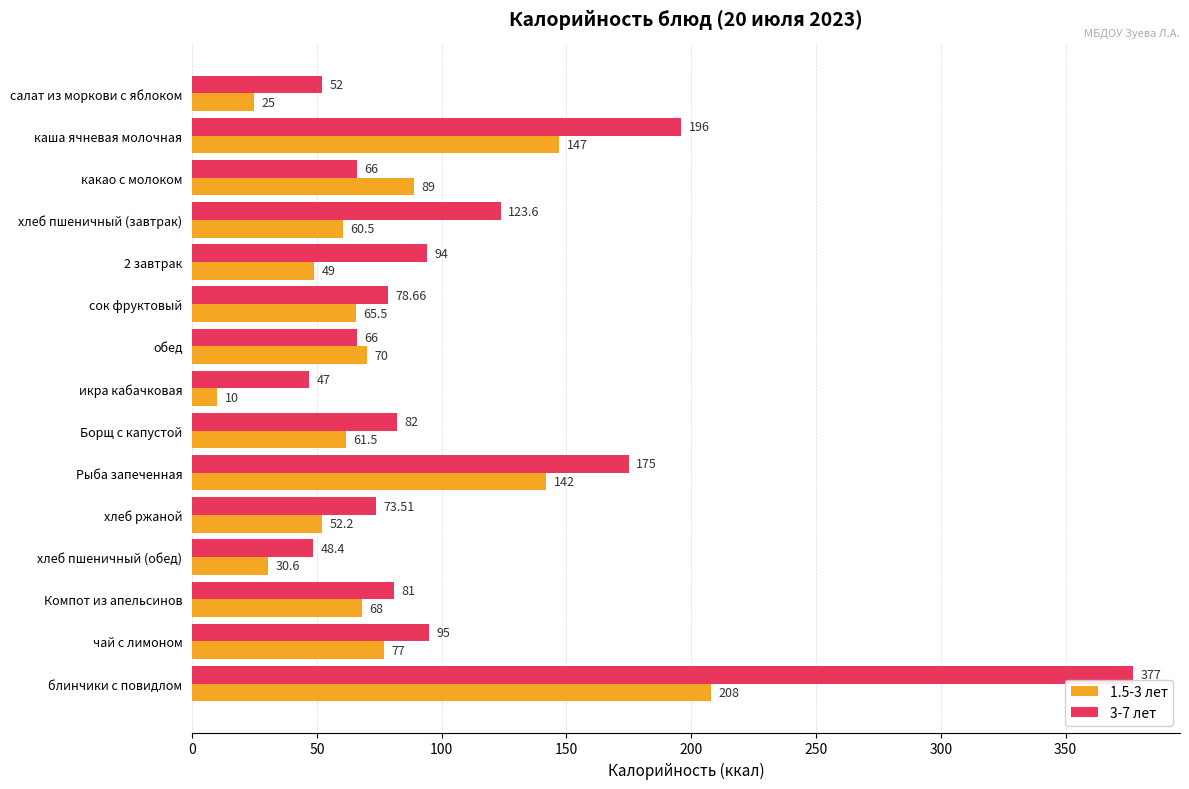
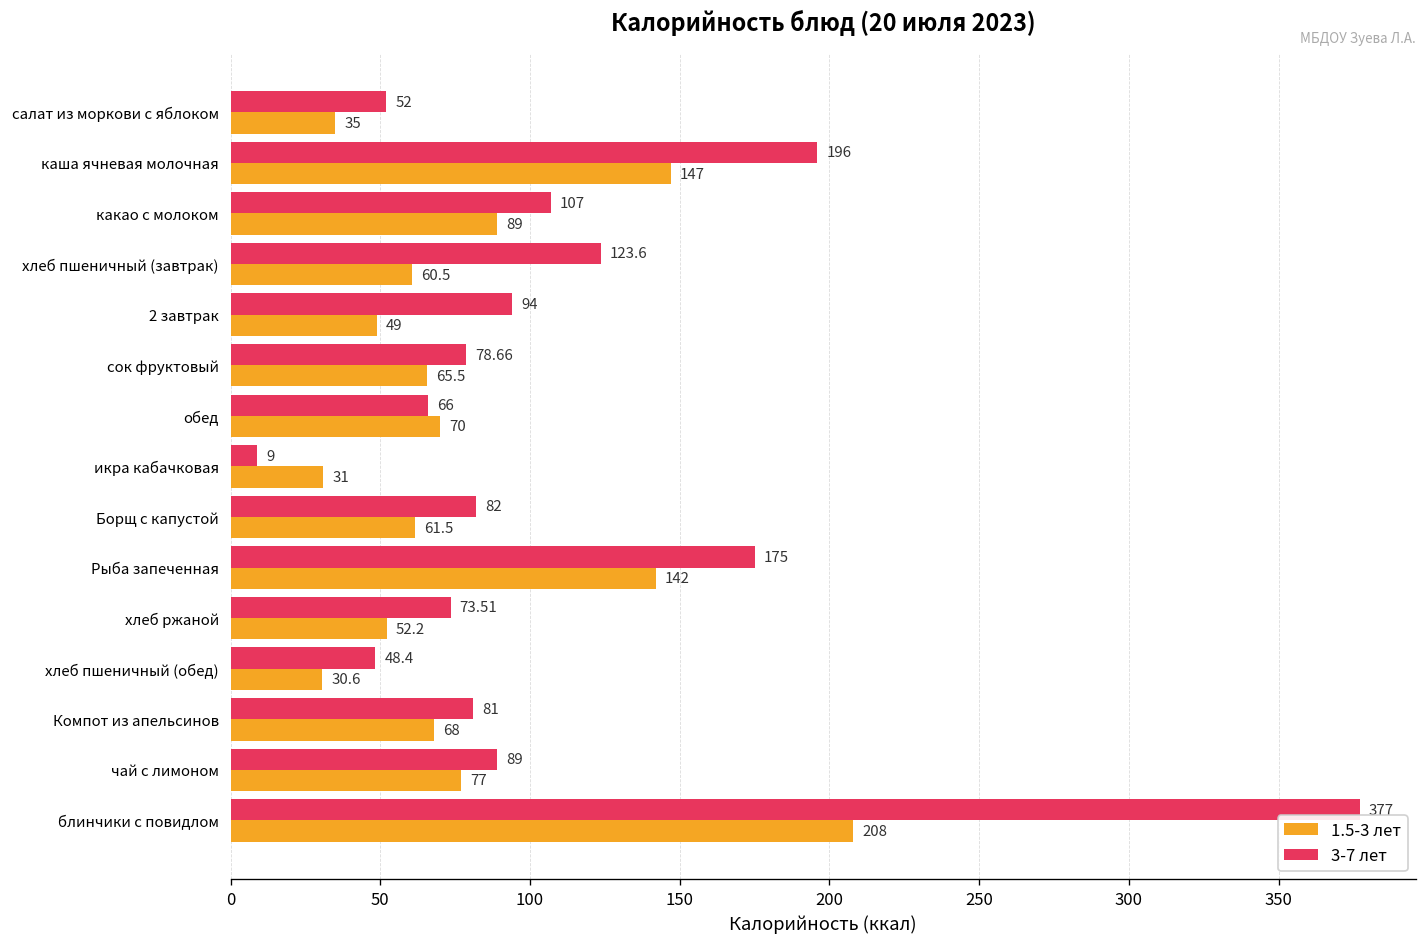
1.5-3 лет, салат из моркови с яблоком: 25 -> 35
3-7 лет, какао с молоком: 66 -> 107
3-7 лет, икра кабачковая: 47 -> 9
1.5-3 лет, икра кабачковая: 10 -> 31
3-7 лет, чай с лимоном: 95 -> 89
